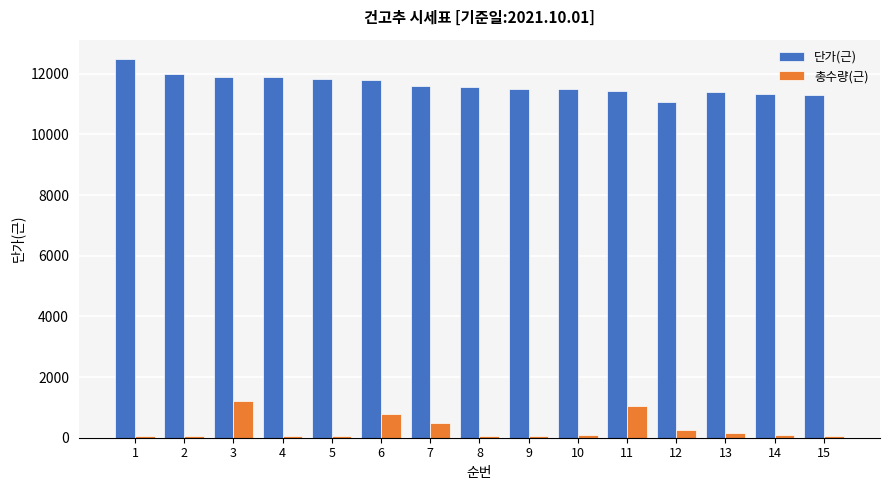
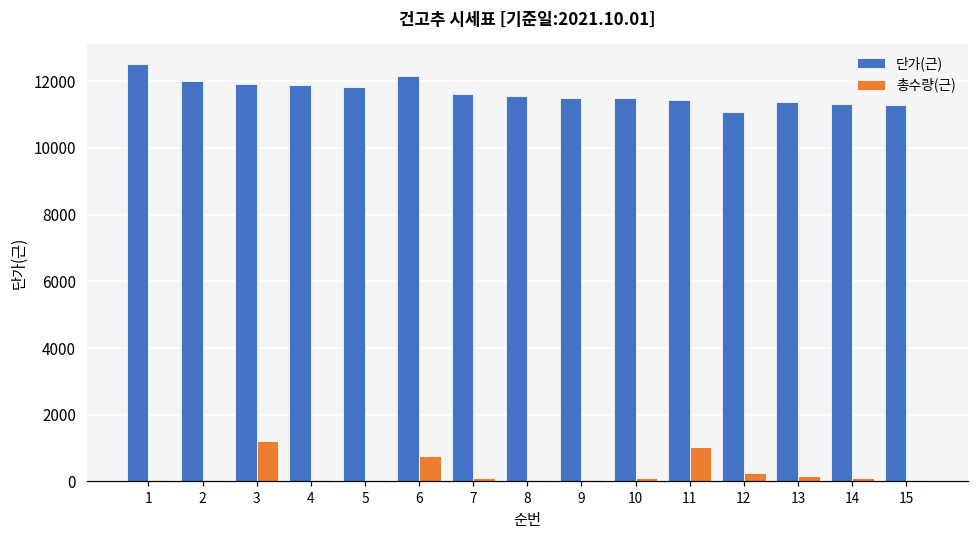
단가(근), 6: 11800 -> 12200
총수량(근), 7: 500 -> 100
